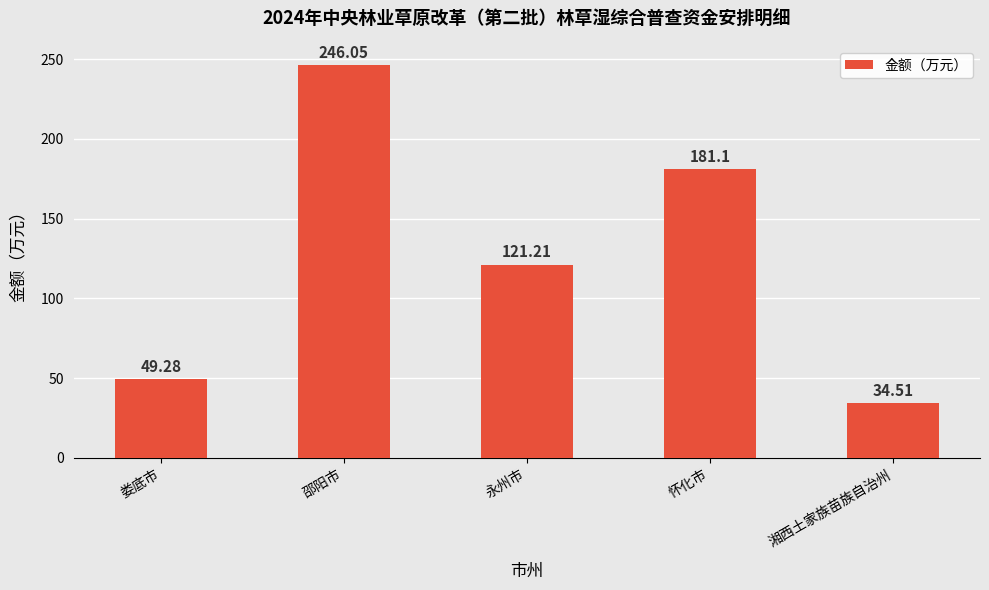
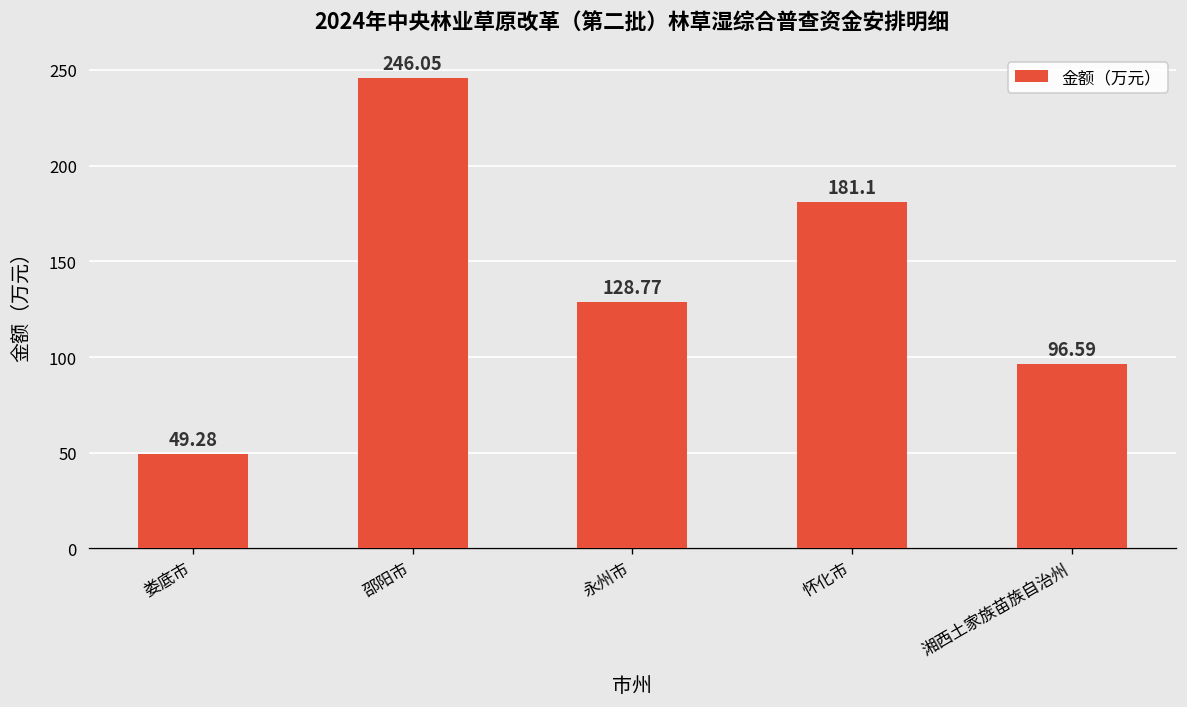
永州市: 121.21 -> 128.77
湘西土家族苗族自治州: 34.51 -> 96.59
